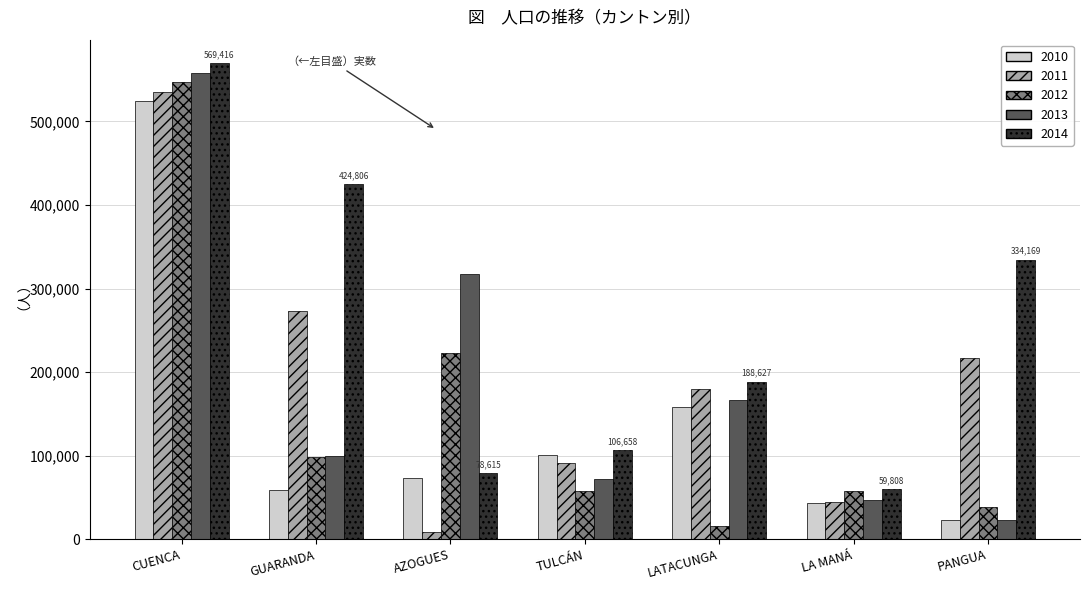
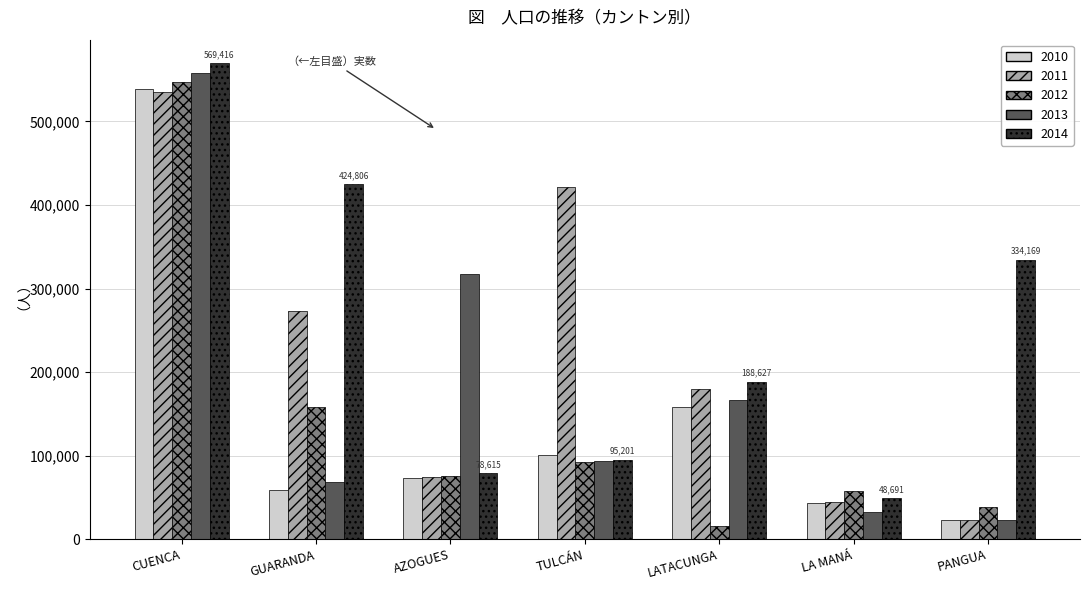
2010, CUENCA: 520,000 -> 540,000
2012, GUARANDA: 100,000 -> 160,000
2013, GUARANDA: 100,000 -> 70,000
2011, AZOGUES: 10,000 -> 70,000
2012, AZOGUES: 220,000 -> 80,000
2011, TULCÁN: 90,000 -> 420,000
2012, TULCÁN: 60,000 -> 90,000
2013, TULCÁN: 70,000 -> 90,000
2014, TULCÁN: 106,658 -> 95,201
2013, LA MANÁ: 50,000 -> 30,000
2014, LA MANÁ: 59,808 -> 48,691
2011, PANGUA: 220,000 -> 20,000
